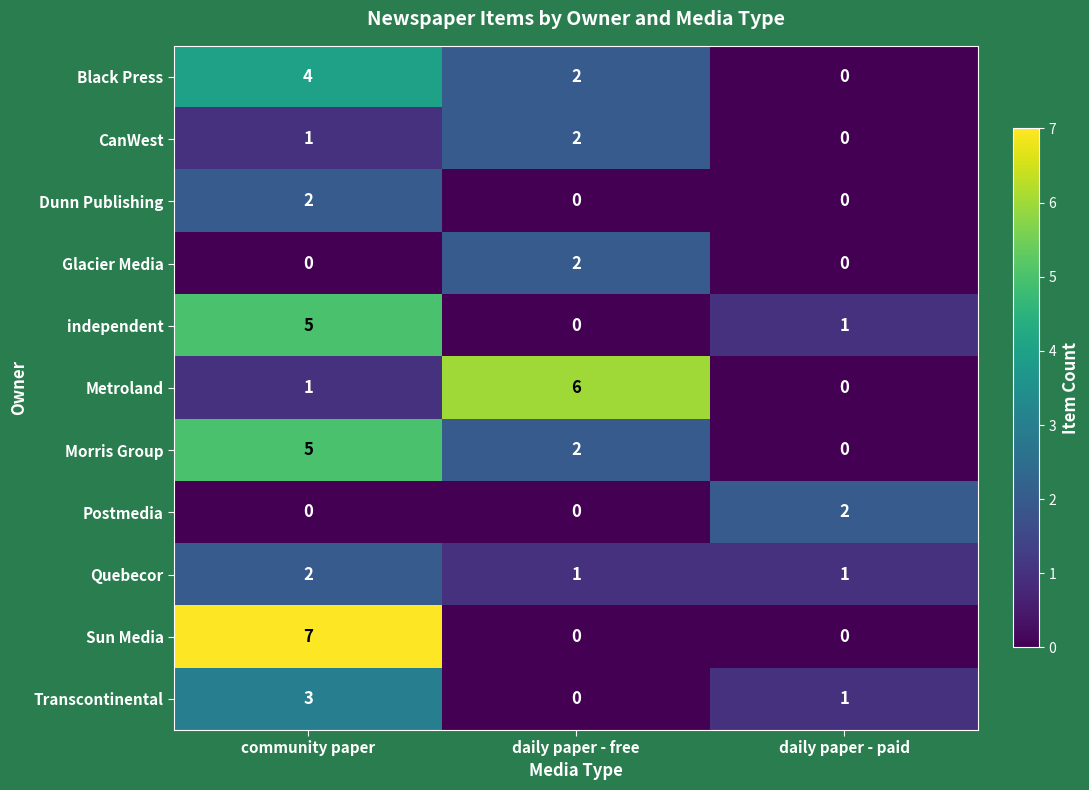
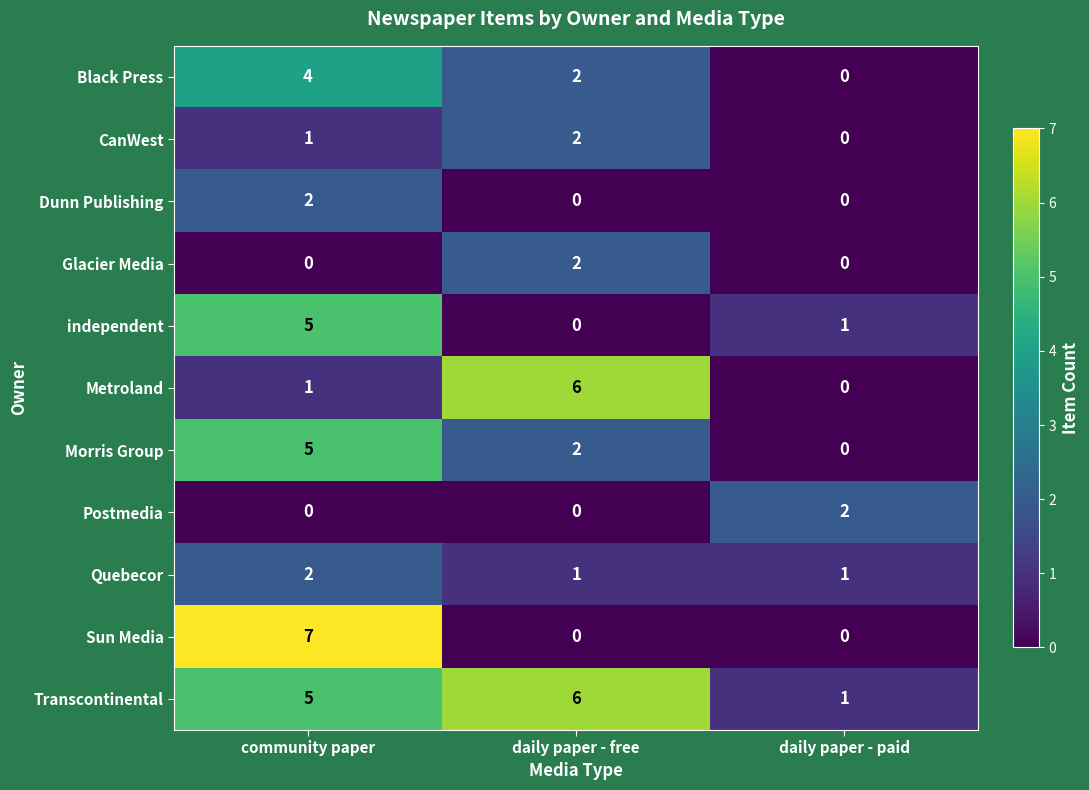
Transcontinental, community paper: 3 -> 5
Transcontinental, daily paper - free: 0 -> 6
